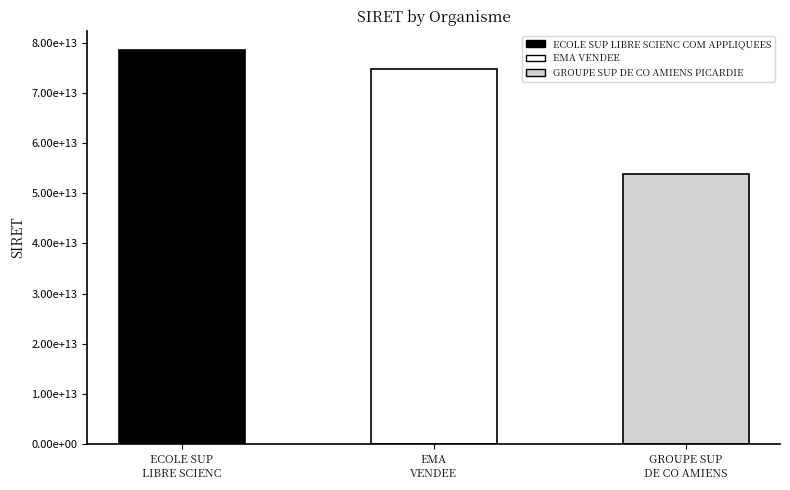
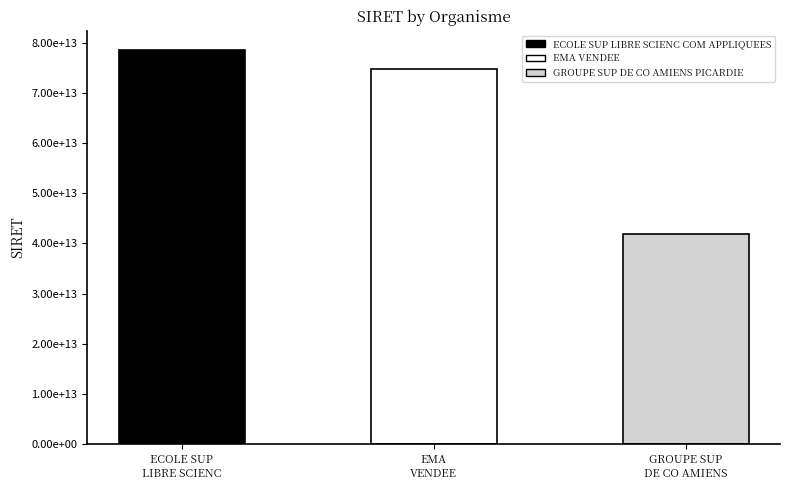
GROUPE SUP DE CO AMIENS: 54000000000000 -> 42000000000000
